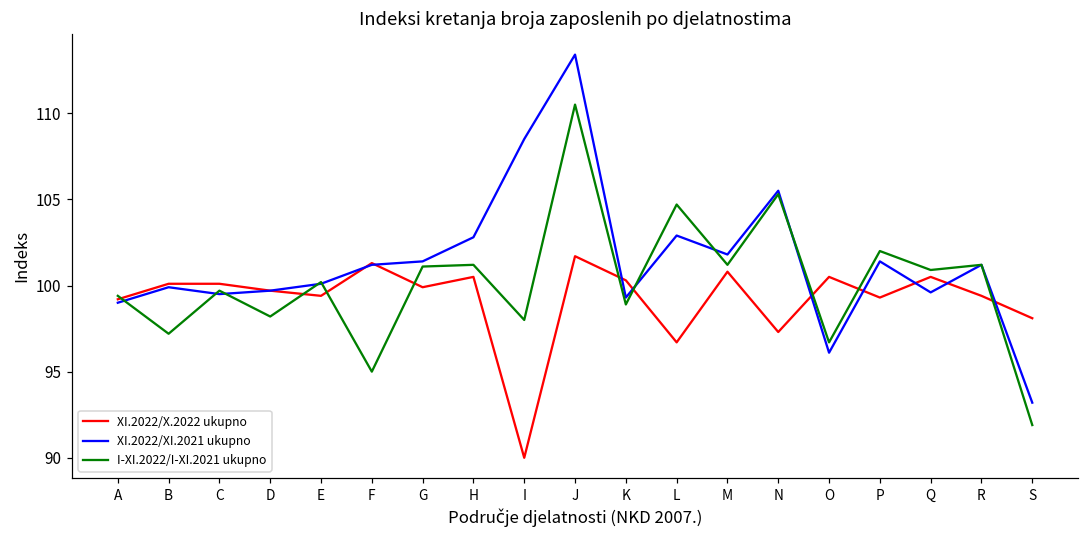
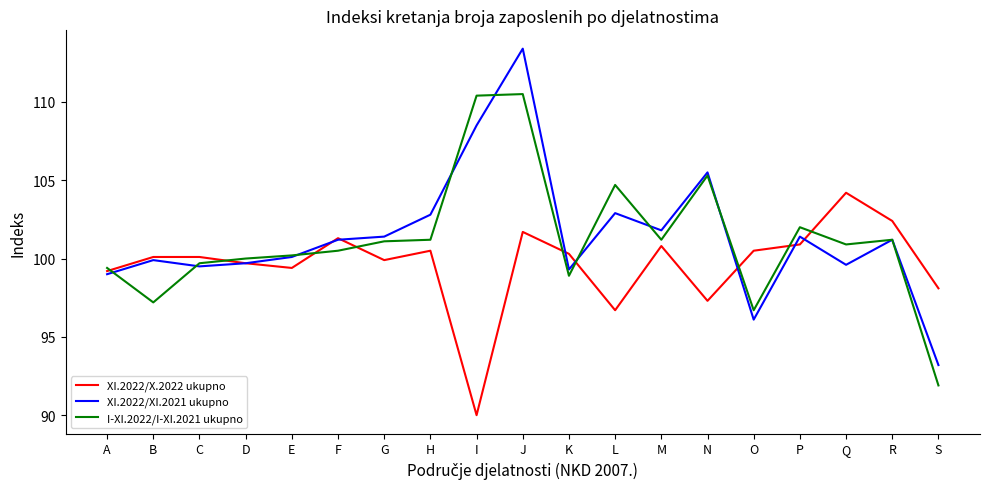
I-XI.2022/I-XI.2021 ukupno, D: 98.2 -> 100.0
I-XI.2022/I-XI.2021 ukupno, F: 95.0 -> 100.5
I-XI.2022/I-XI.2021 ukupno, I: 98.0 -> 110.4
XI.2022/X.2022 ukupno, P: 99.3 -> 100.9
XI.2022/X.2022 ukupno, Q: 100.5 -> 104.2
XI.2022/X.2022 ukupno, R: 99.4 -> 102.4
